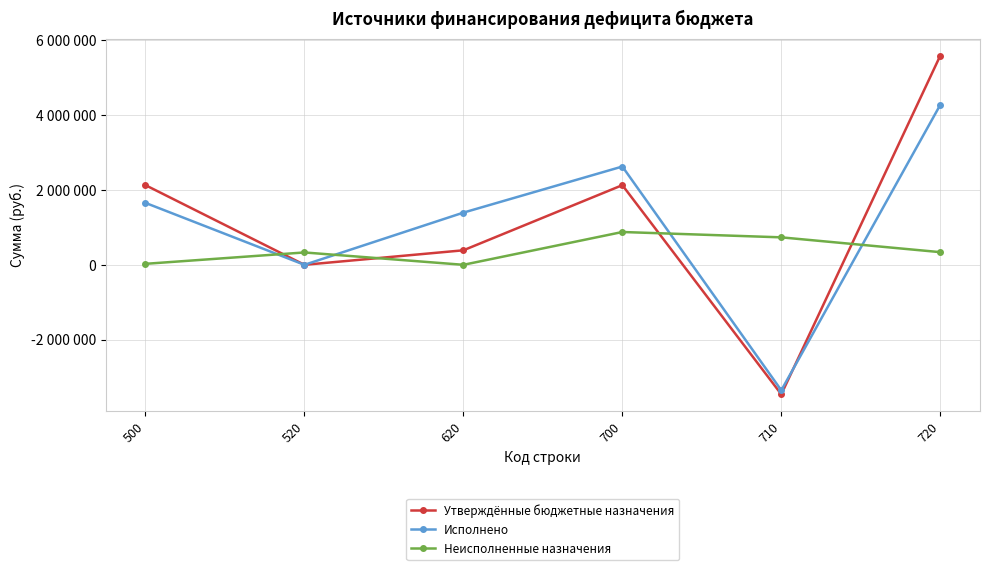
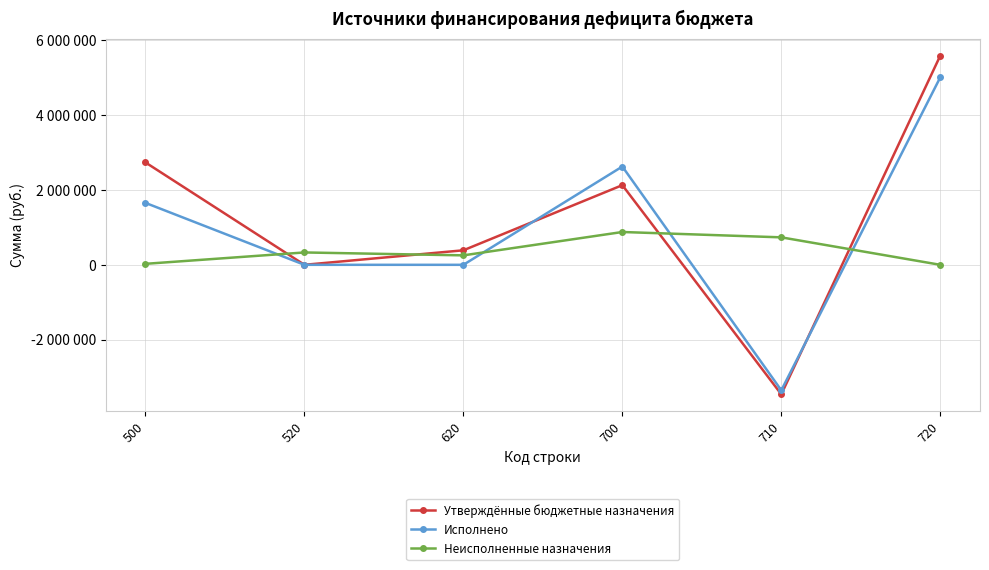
Утверждённые бюджетные назначения, 500: 2100000 -> 2700000
Исполнено, 620: 1400000 -> 0
Неисполненные назначения, 620: 0 -> 300000
Исполнено, 720: 4300000 -> 5000000
Неисполненные назначения, 720: 300000 -> 0
